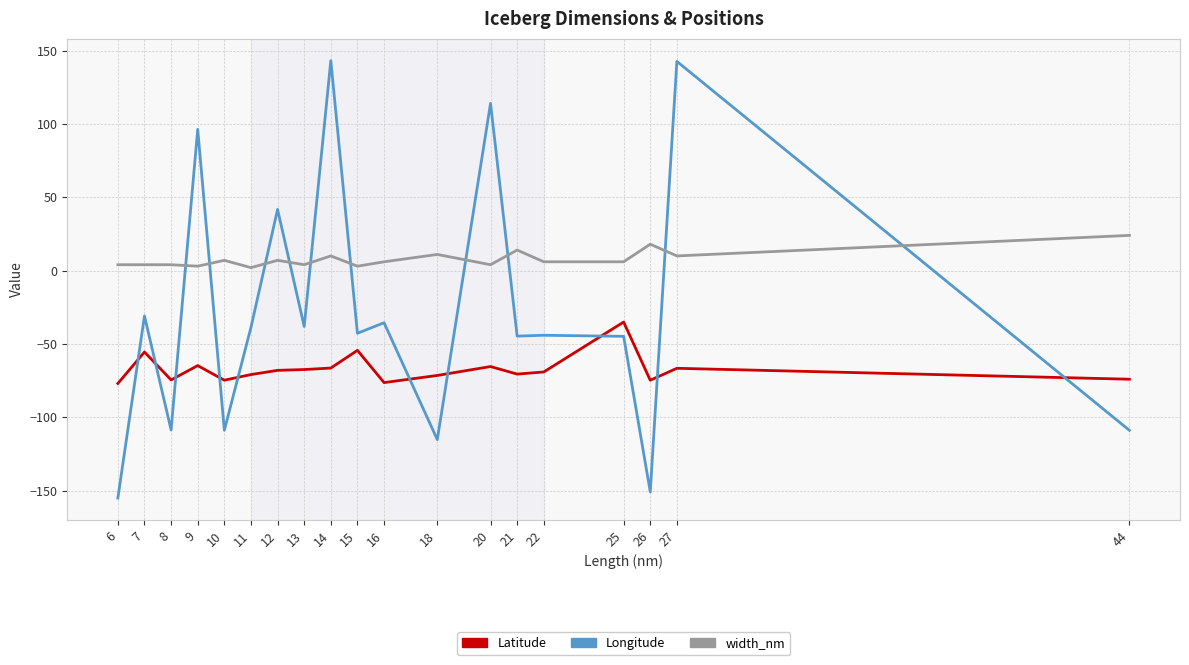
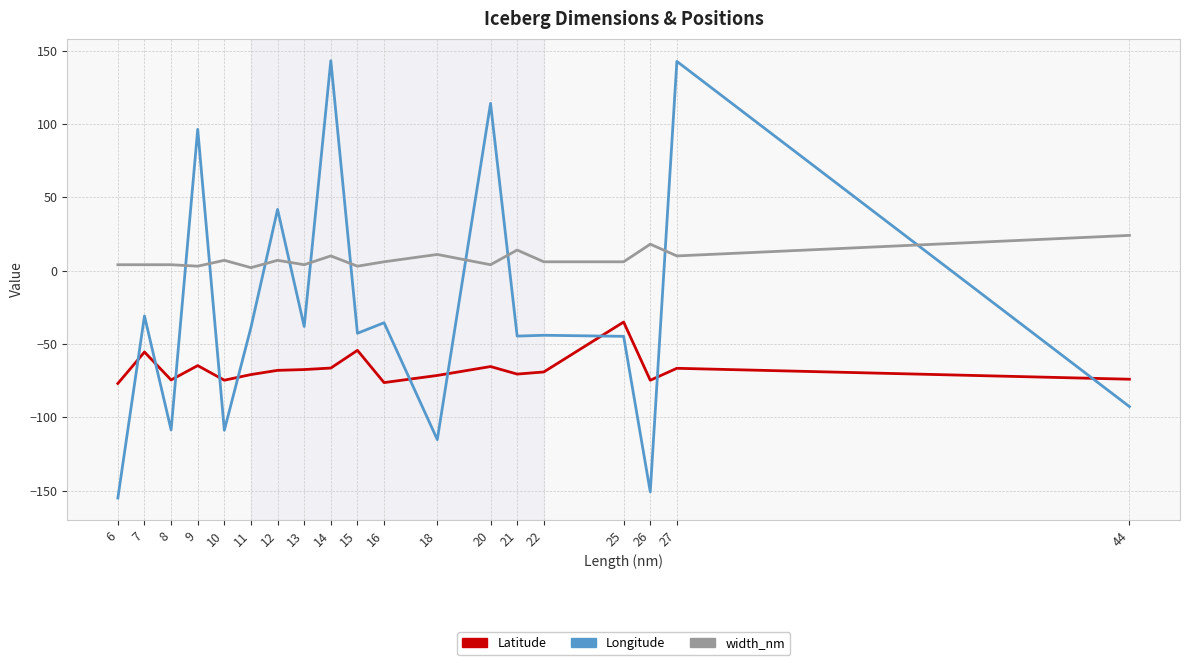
Longitude, 44: -109 -> -93
